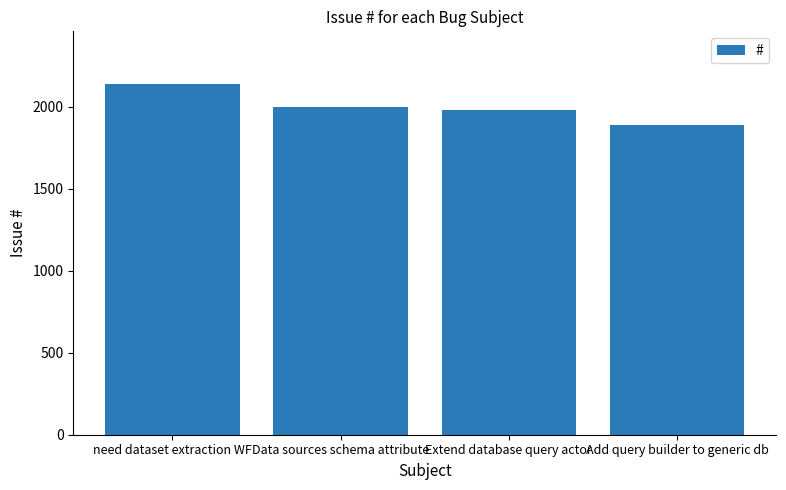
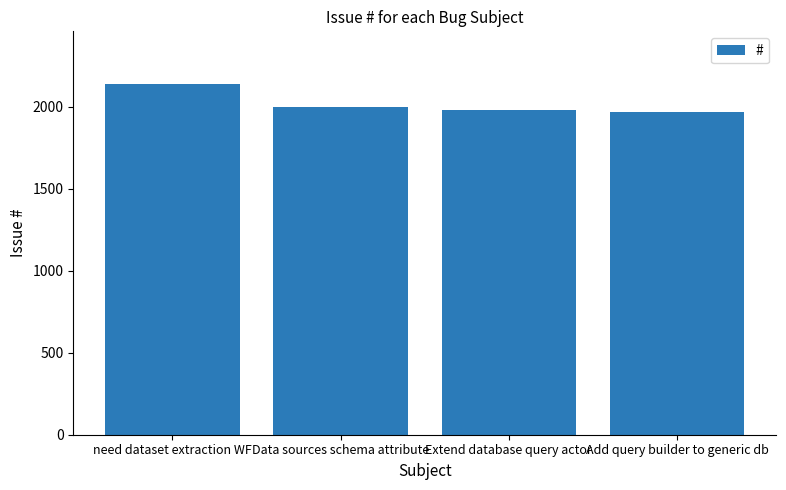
Add query builder to generic db: 1890 -> 1970
